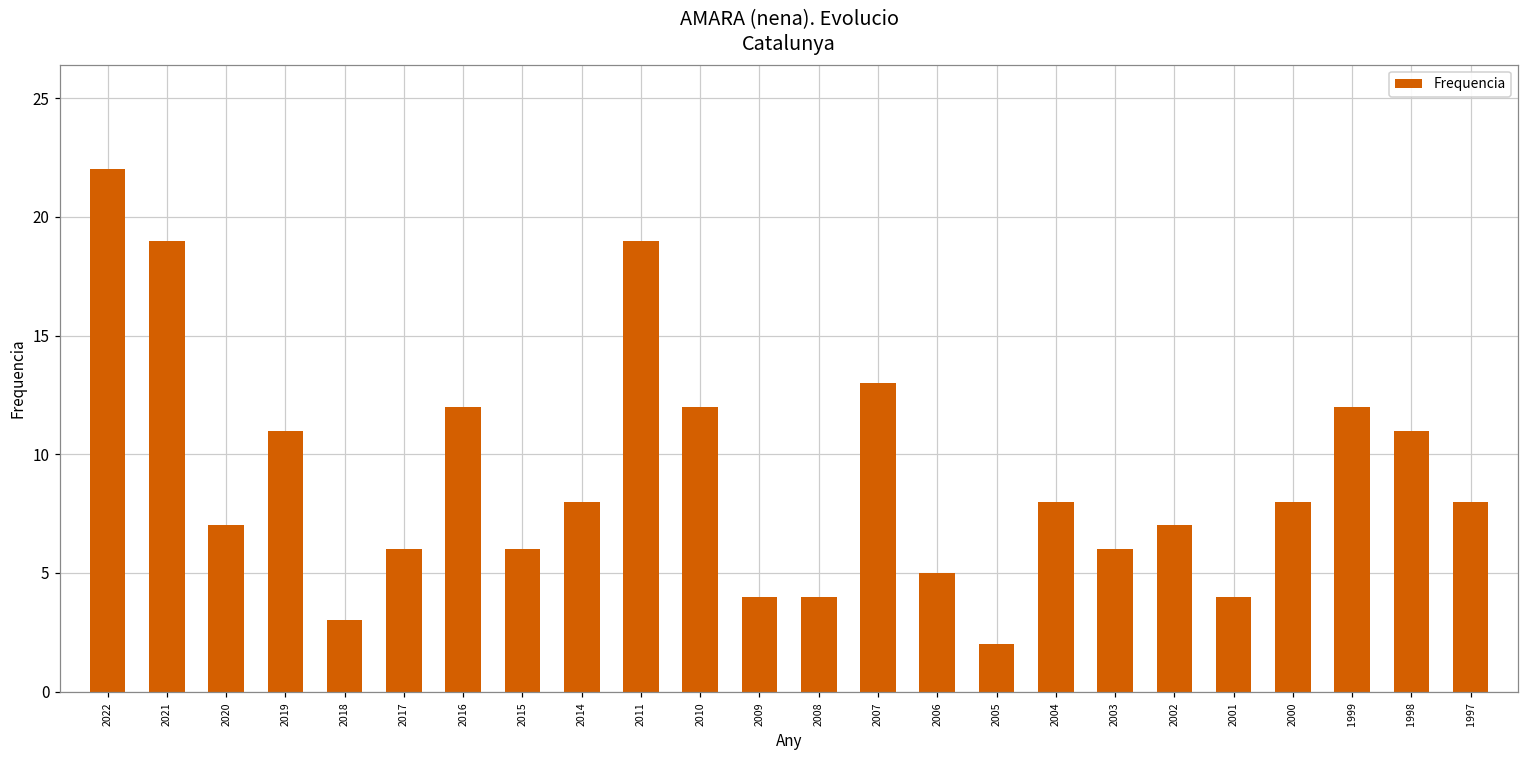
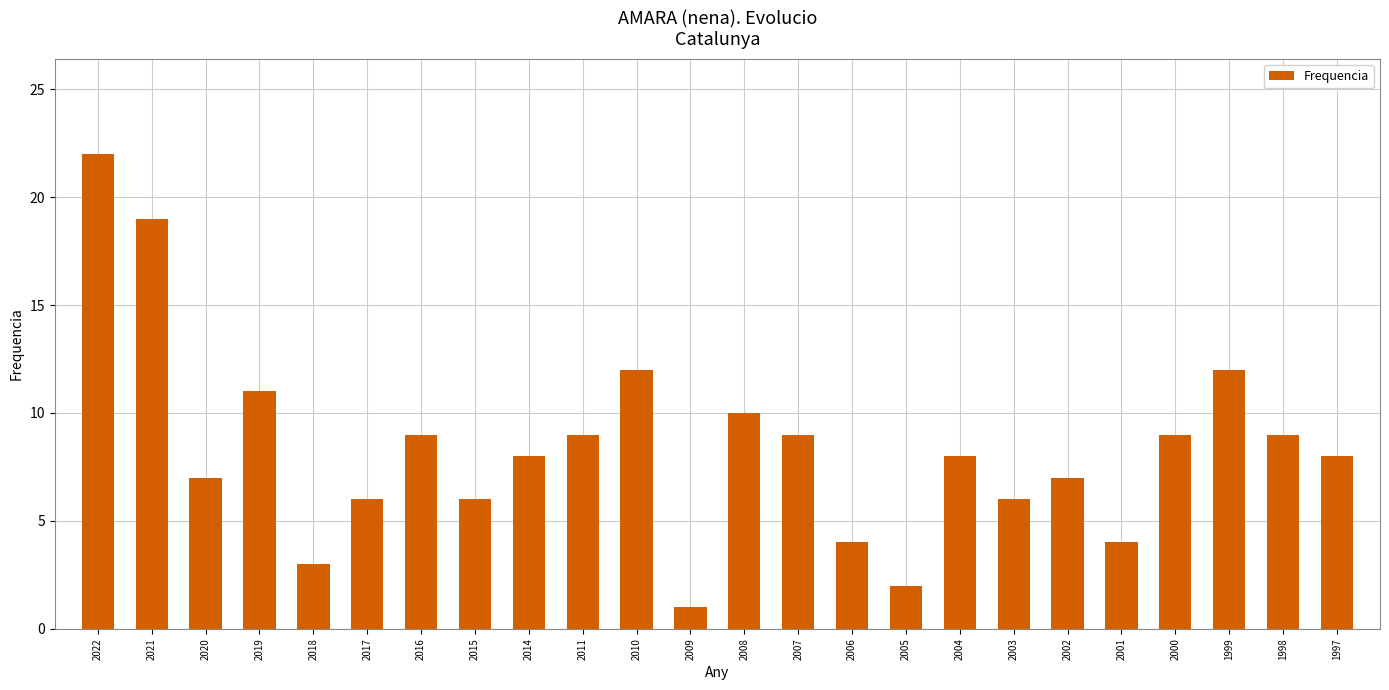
2016: 12 -> 9
2011: 19 -> 9
2009: 4 -> 1
2008: 4 -> 10
2007: 13 -> 9
2006: 5 -> 4
2000: 8 -> 9
1998: 11 -> 9
